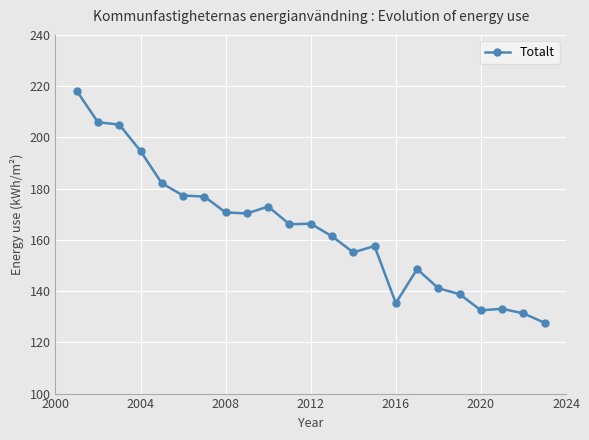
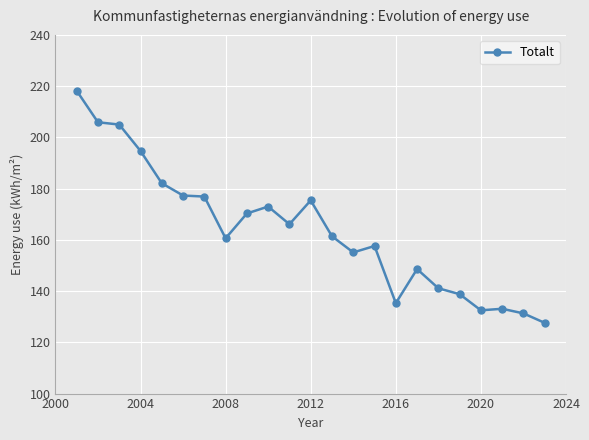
2008: 171 -> 161
2012: 166 -> 175
